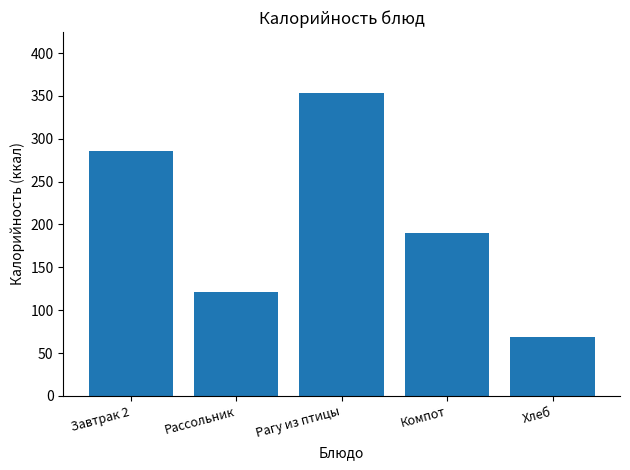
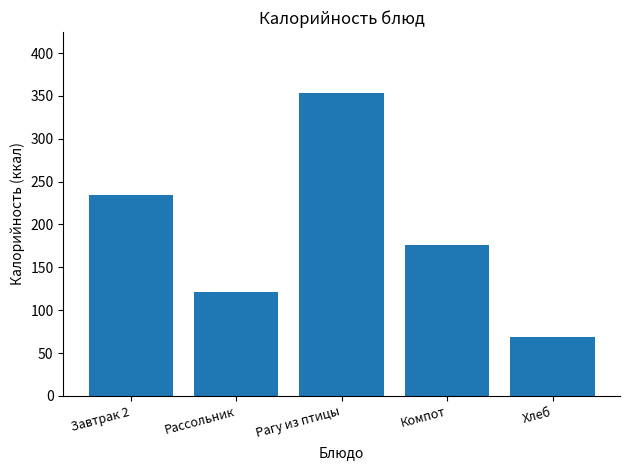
Завтрак 2: 290 -> 230
Компот: 190 -> 180
